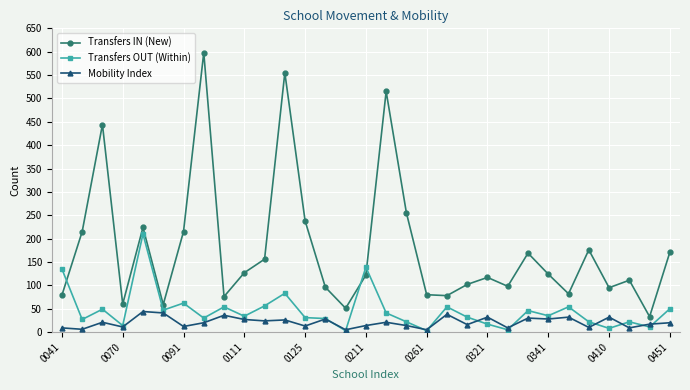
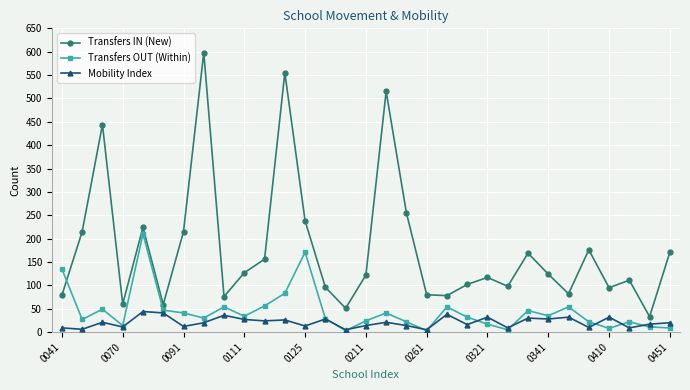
Transfers OUT (Within), 0091: 60 -> 40
Transfers OUT (Within), 0125: 30 -> 170
Transfers OUT (Within), 0211: 140 -> 20
Transfers OUT (Within), 0451: 50 -> 10
